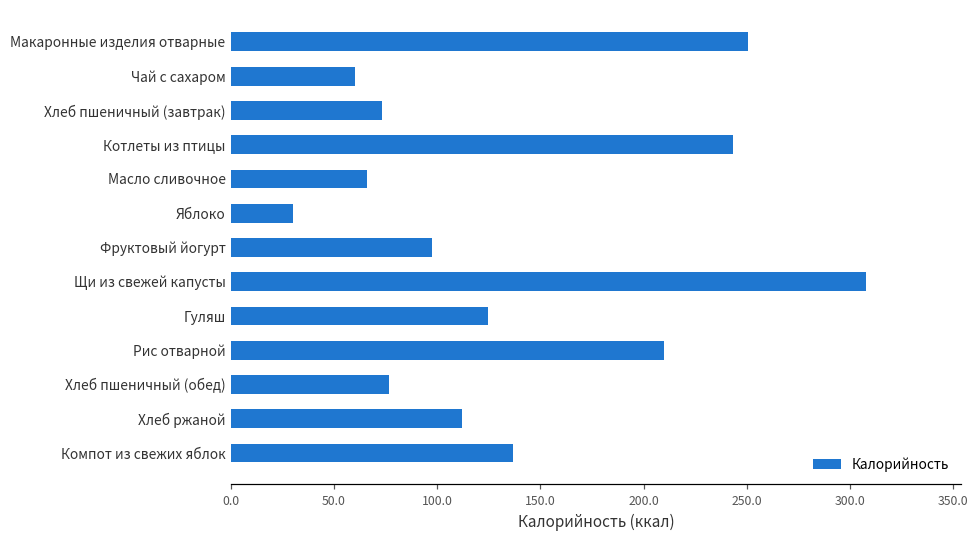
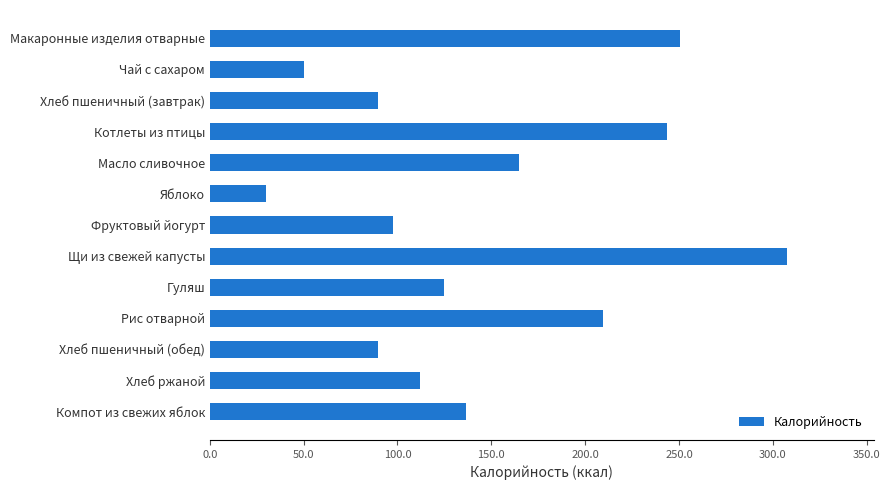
Чай с сахаром: 60 -> 50
Хлеб пшеничный (завтрак): 73 -> 90
Масло сливочное: 66 -> 165
Хлеб пшеничный (обед): 77 -> 90
